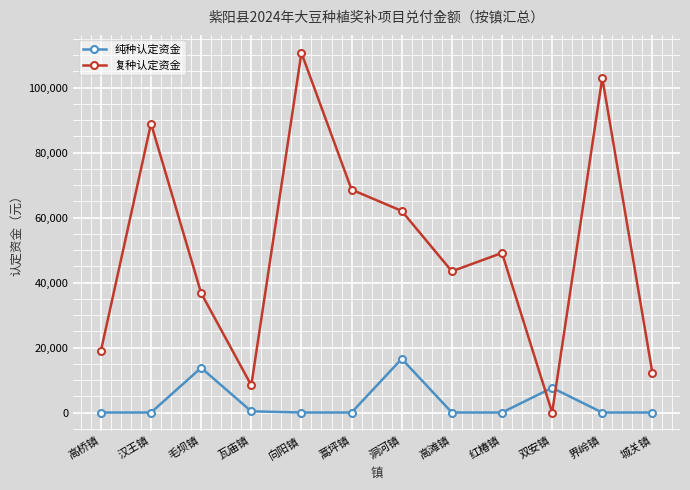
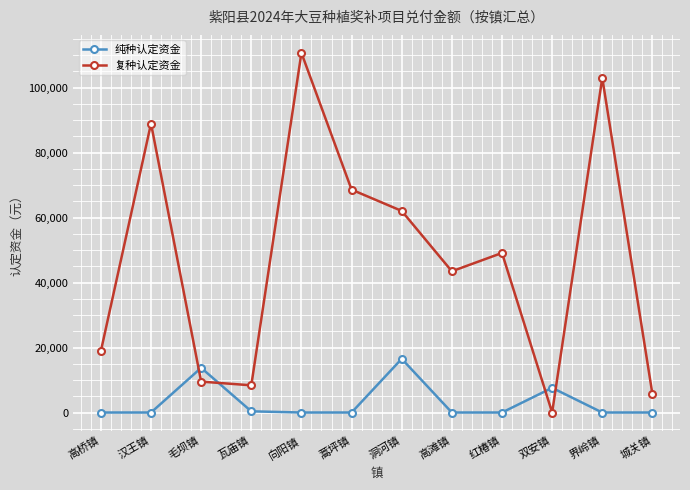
复种认定资金, 毛坝镇: 37,000 -> 10,000
复种认定资金, 城关镇: 12,000 -> 6,000
